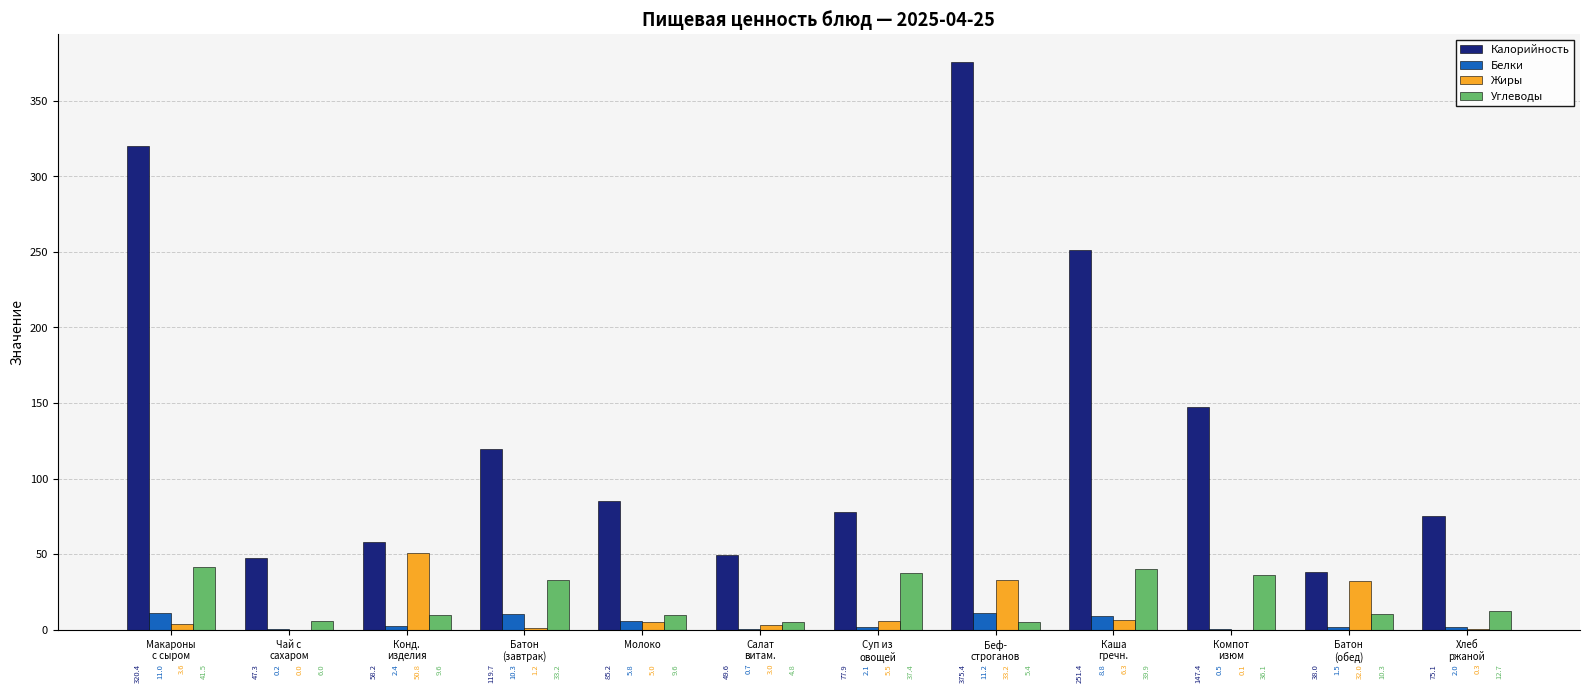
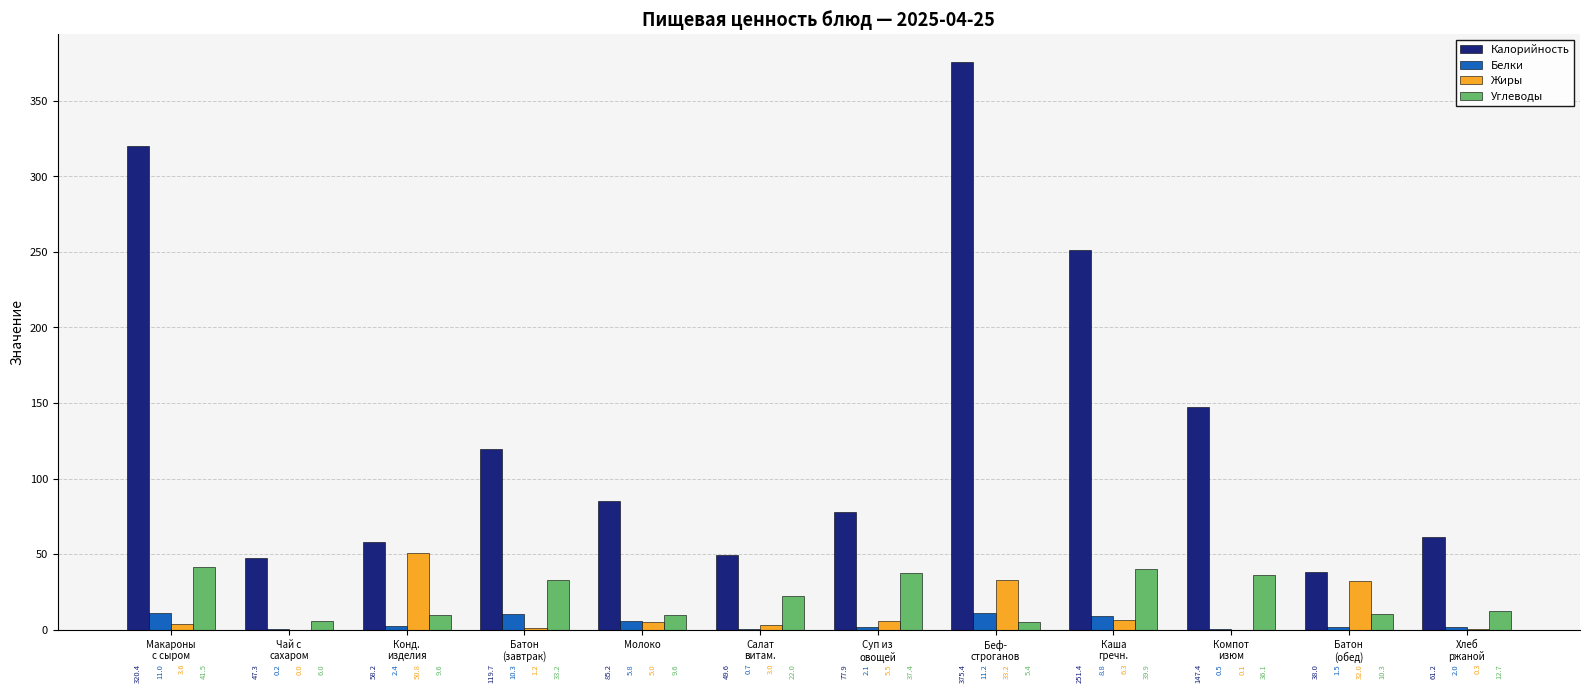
Углеводы, Салат витам.: 4.8 -> 22.0
Калорийность, Хлеб ржаной: 75.1 -> 61.2
